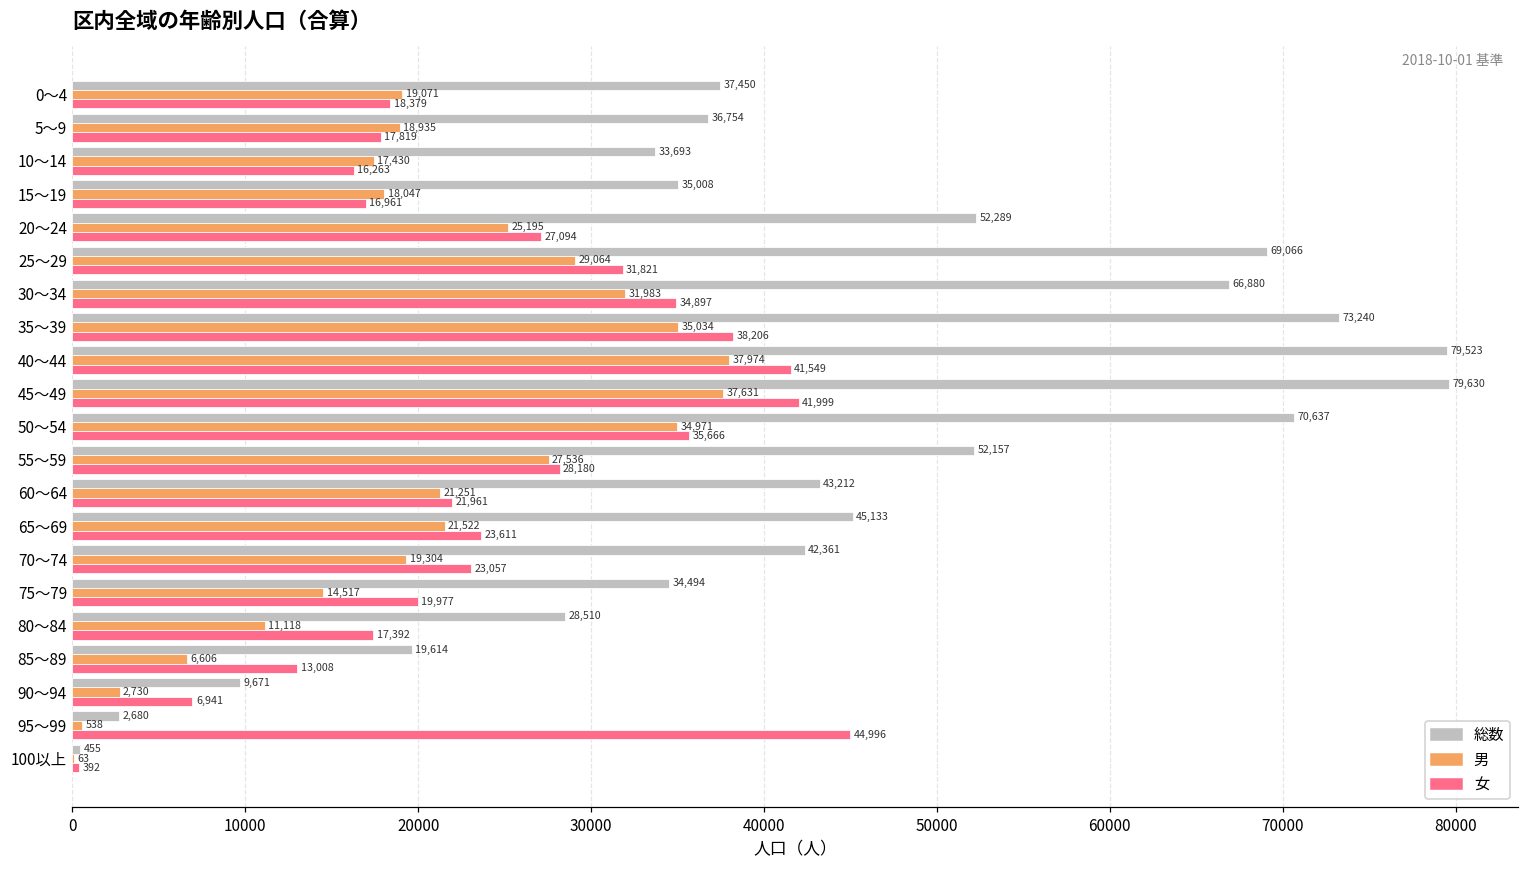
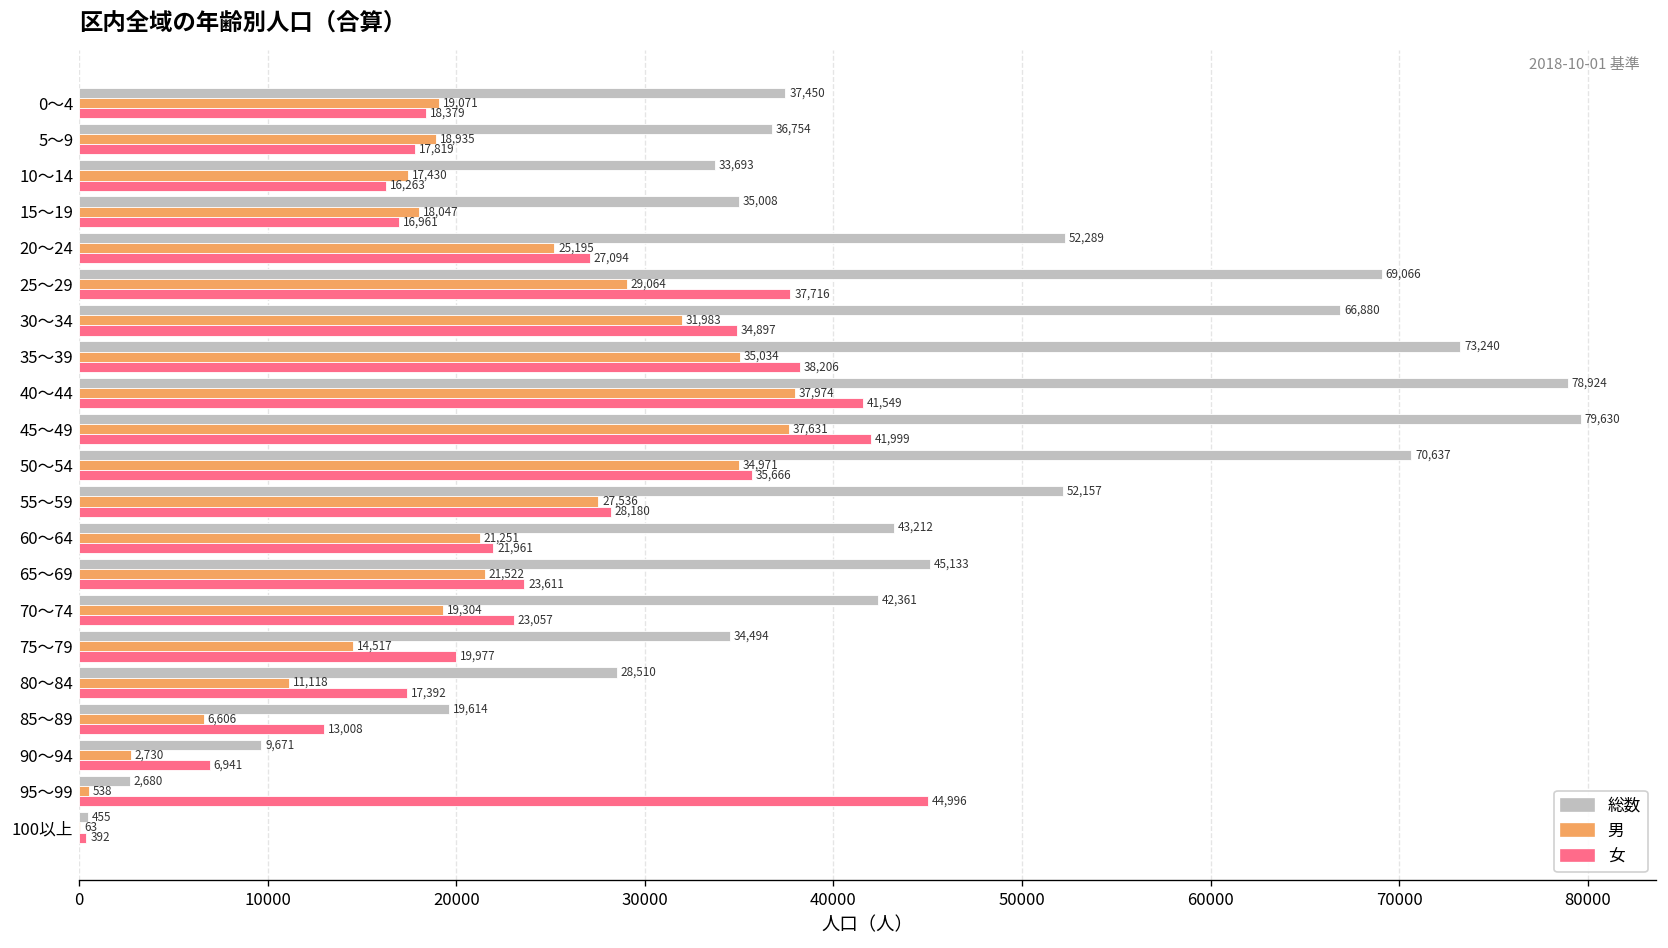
女, 25～29: 31,821 -> 37,716
総数, 40～44: 79,523 -> 78,924
